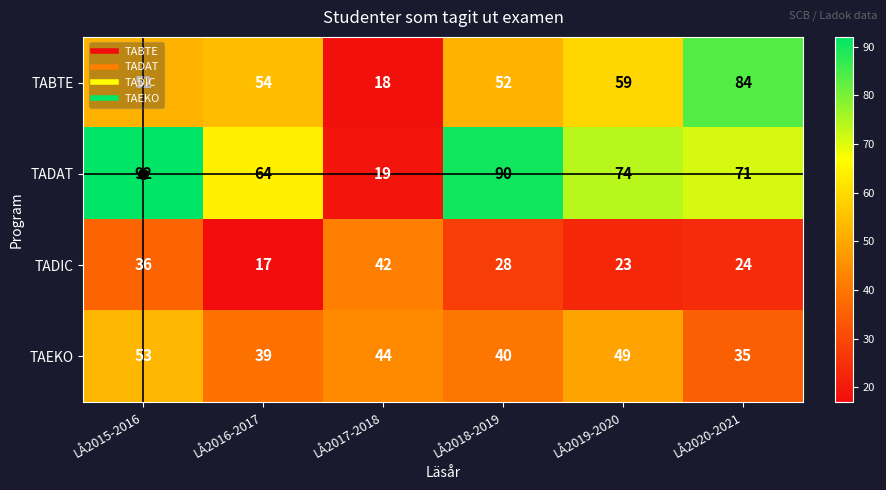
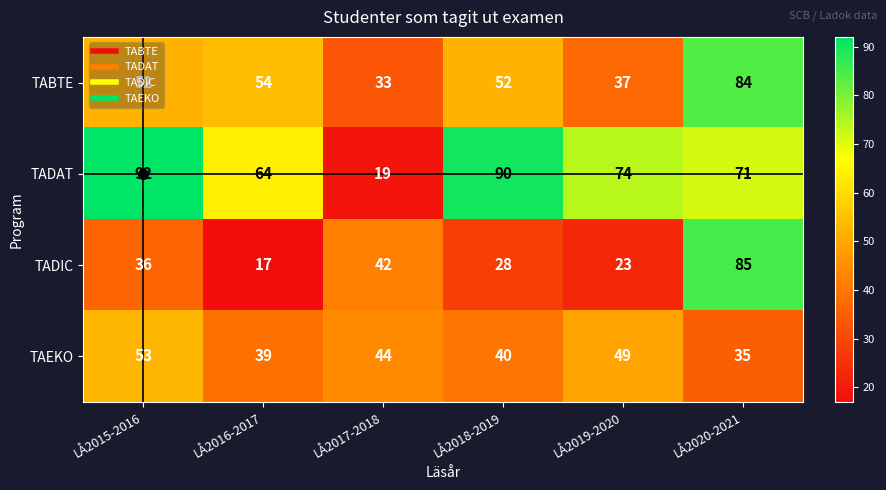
TABTE, LÅ2017-2018: 18 -> 33
TABTE, LÅ2019-2020: 59 -> 37
TADIC, LÅ2020-2021: 24 -> 85
